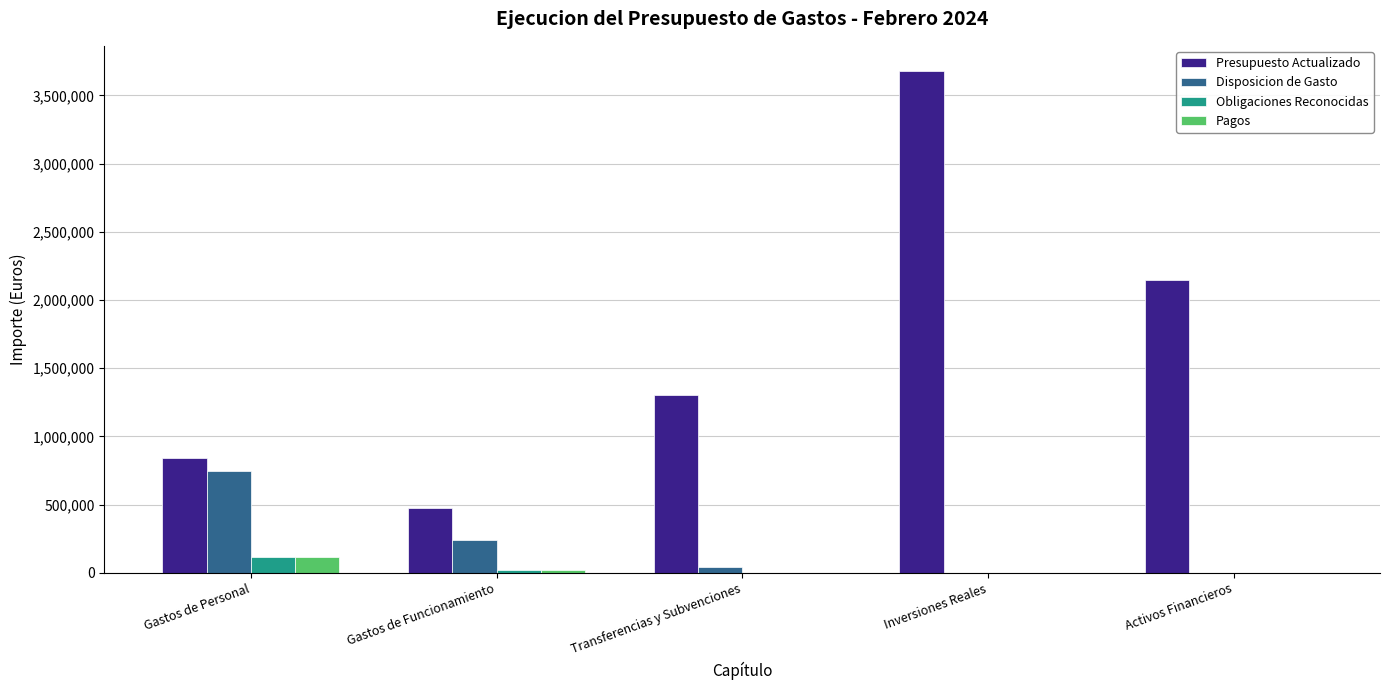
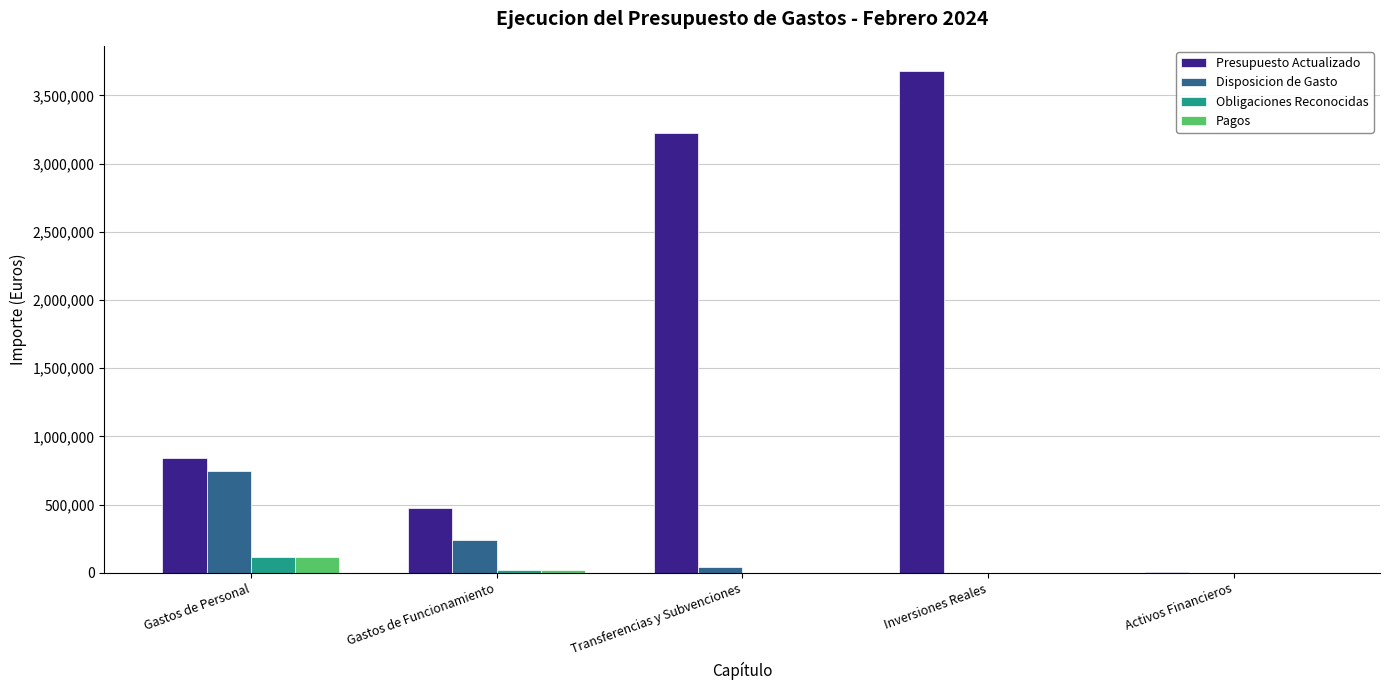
Presupuesto Actualizado, Transferencias y Subvenciones: 1,310,000 -> 3,220,000
Presupuesto Actualizado, Activos Financieros: 2,150,000 -> 10,000
